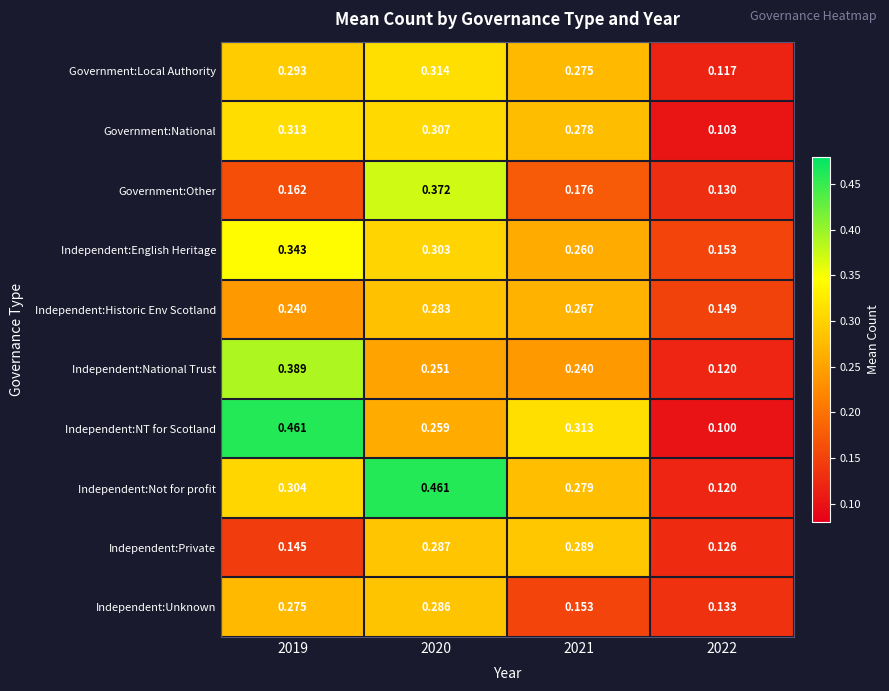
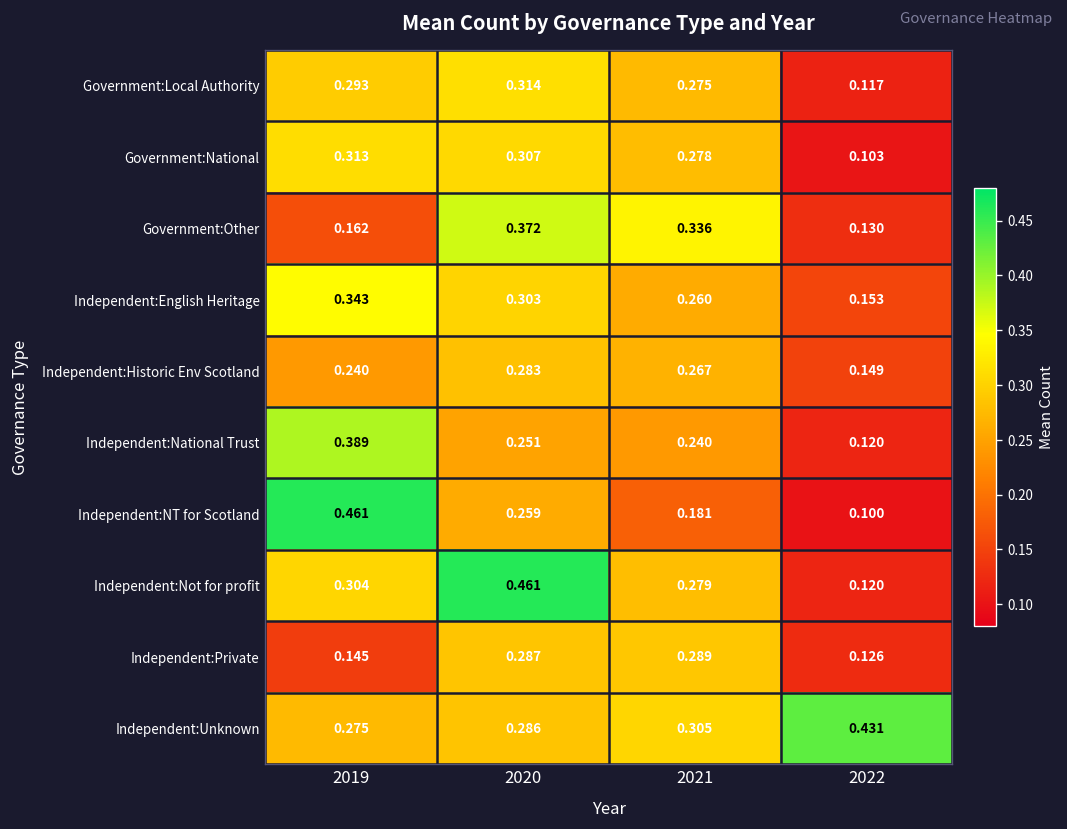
Government:Other, 2021: 0.176 -> 0.336
Independent:NT for Scotland, 2021: 0.313 -> 0.181
Independent:Unknown, 2021: 0.153 -> 0.305
Independent:Unknown, 2022: 0.133 -> 0.431
